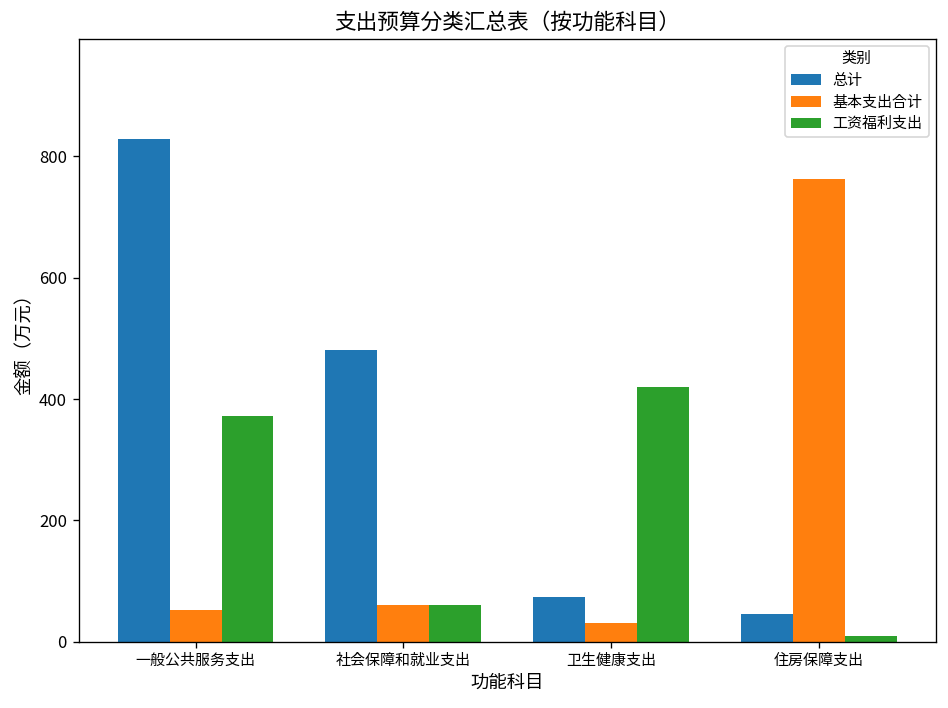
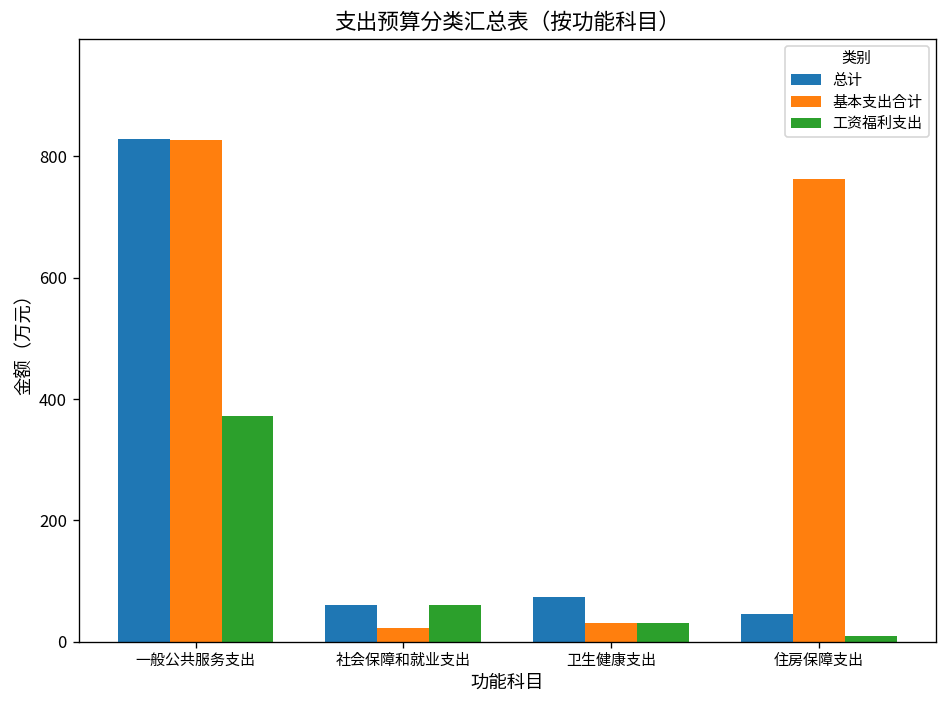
基本支出合计, 一般公共服务支出: 50 -> 830
总计, 社会保障和就业支出: 480 -> 60
基本支出合计, 社会保障和就业支出: 60 -> 20
工资福利支出, 卫生健康支出: 420 -> 30
